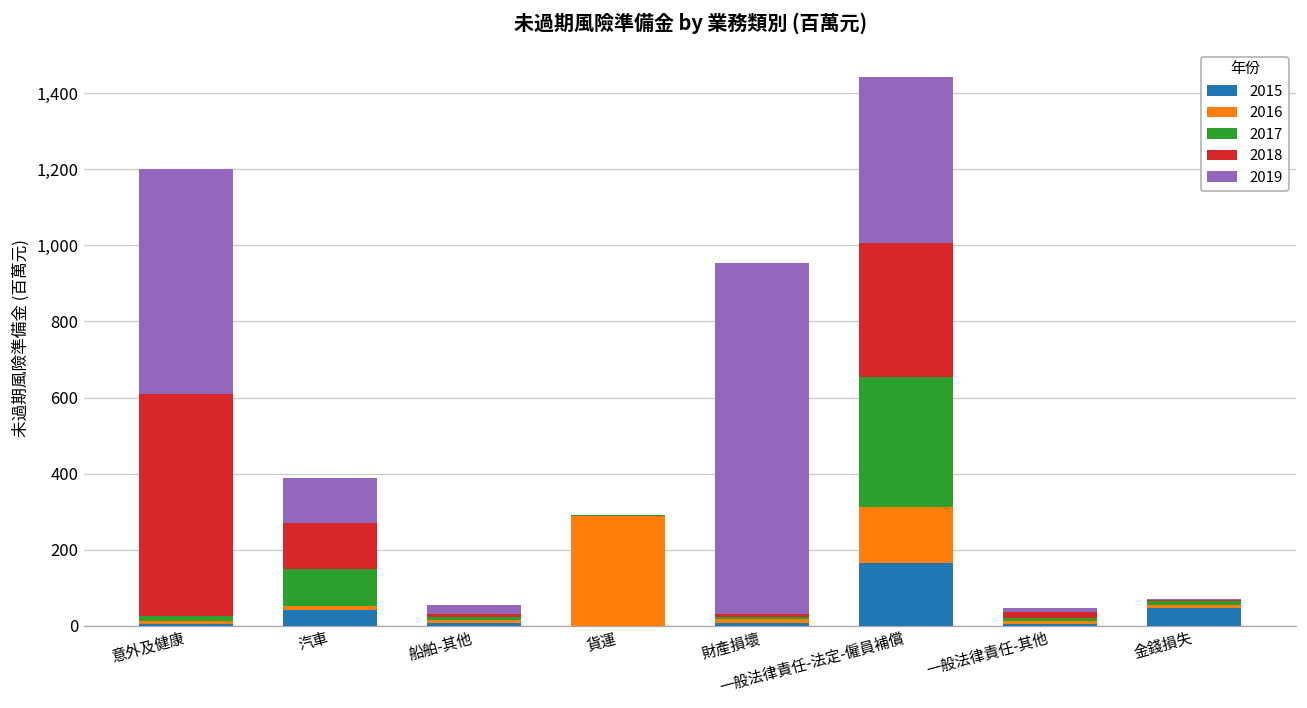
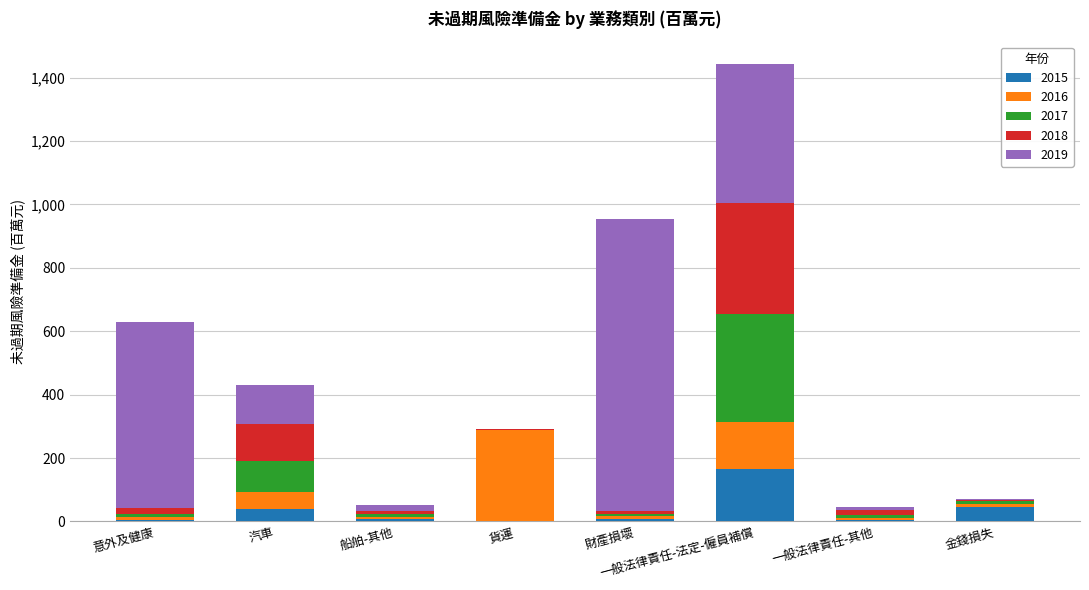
2018, 意外及健康: 590 -> 20
2016, 汽車: 10 -> 50
